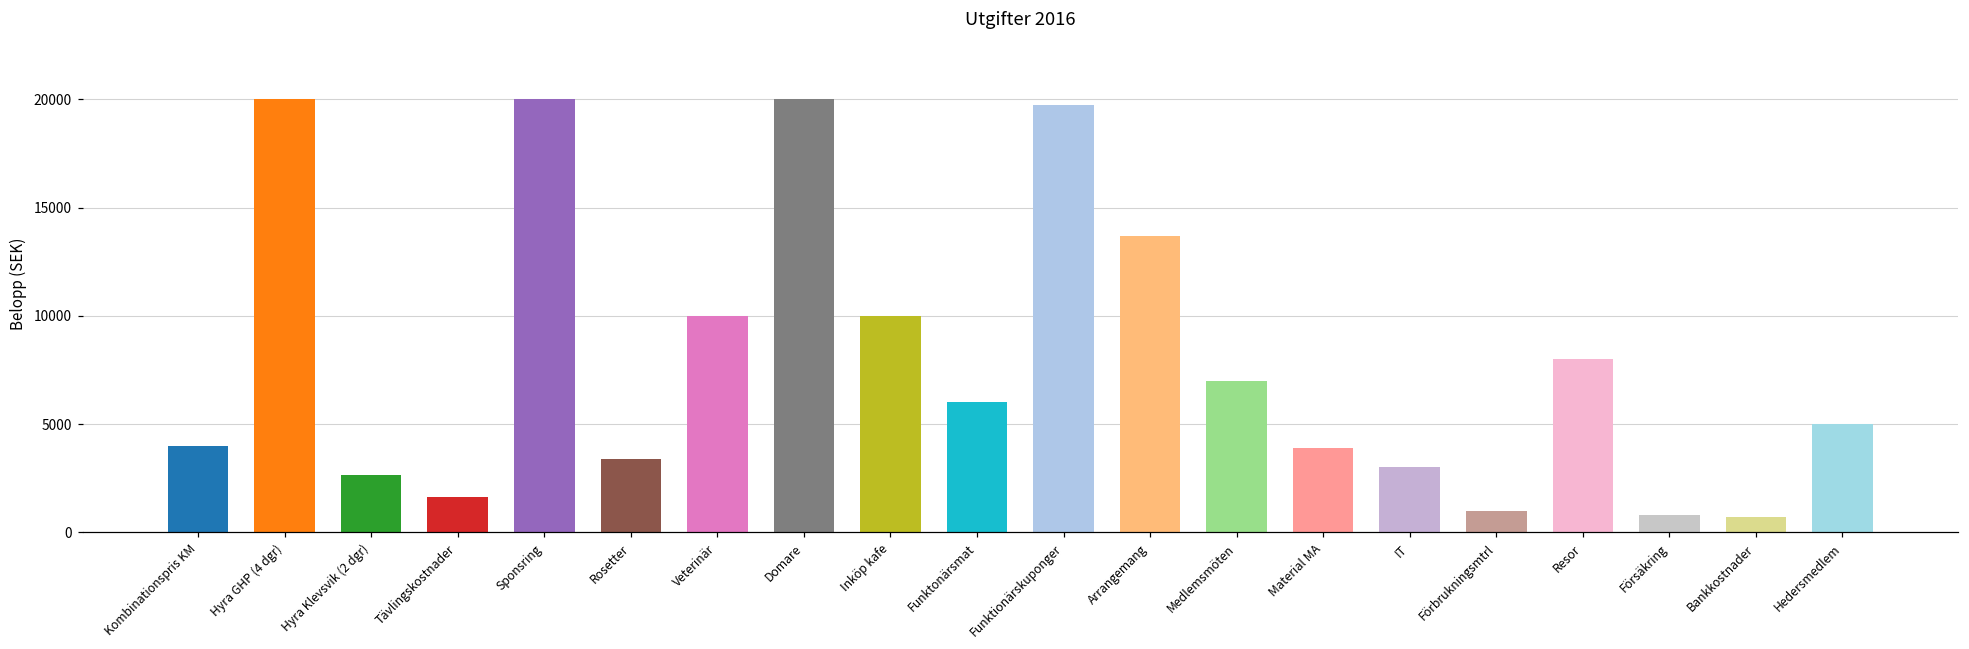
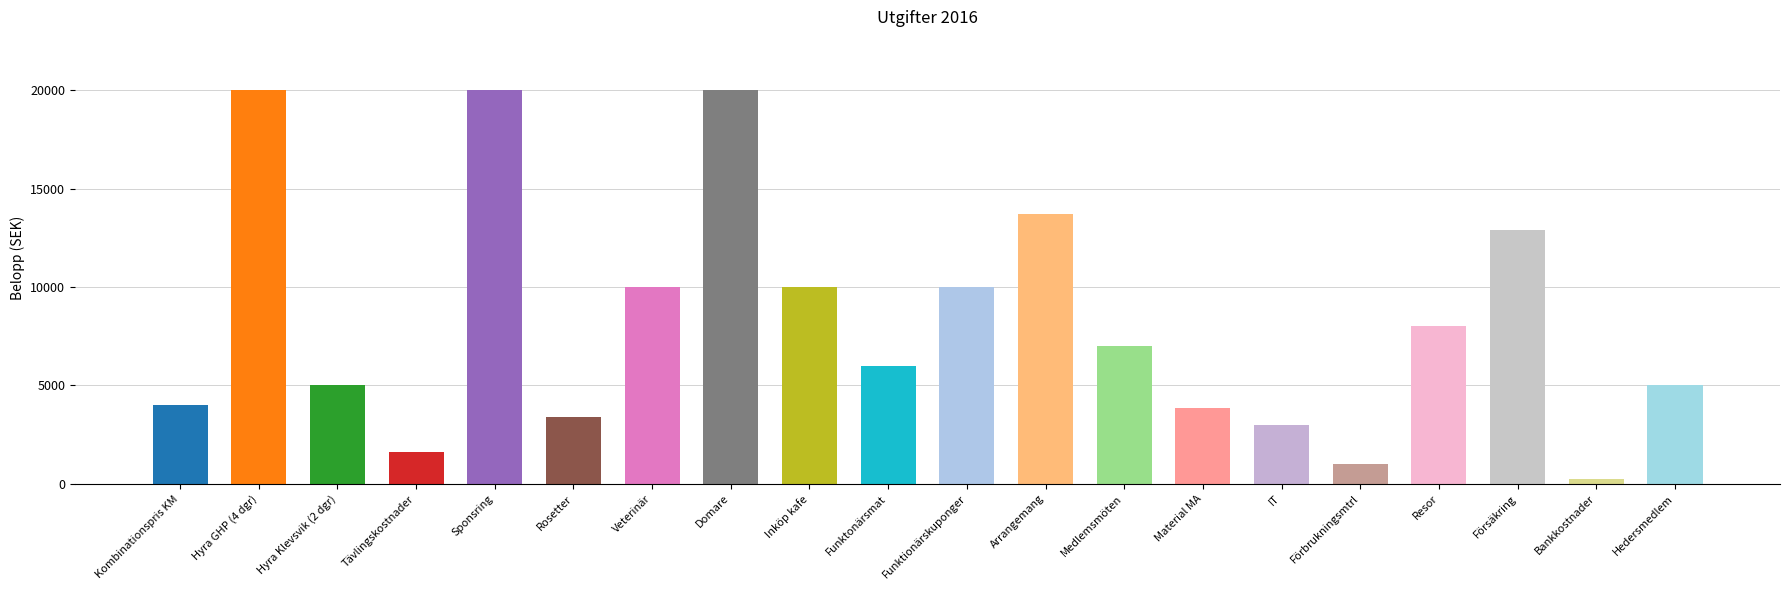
Hyra Klevsvik (2 dgr): 2600 -> 5000
Funktionärskuponger: 19700 -> 10000
Försäkring: 800 -> 12900
Bankkostnader: 700 -> 200
